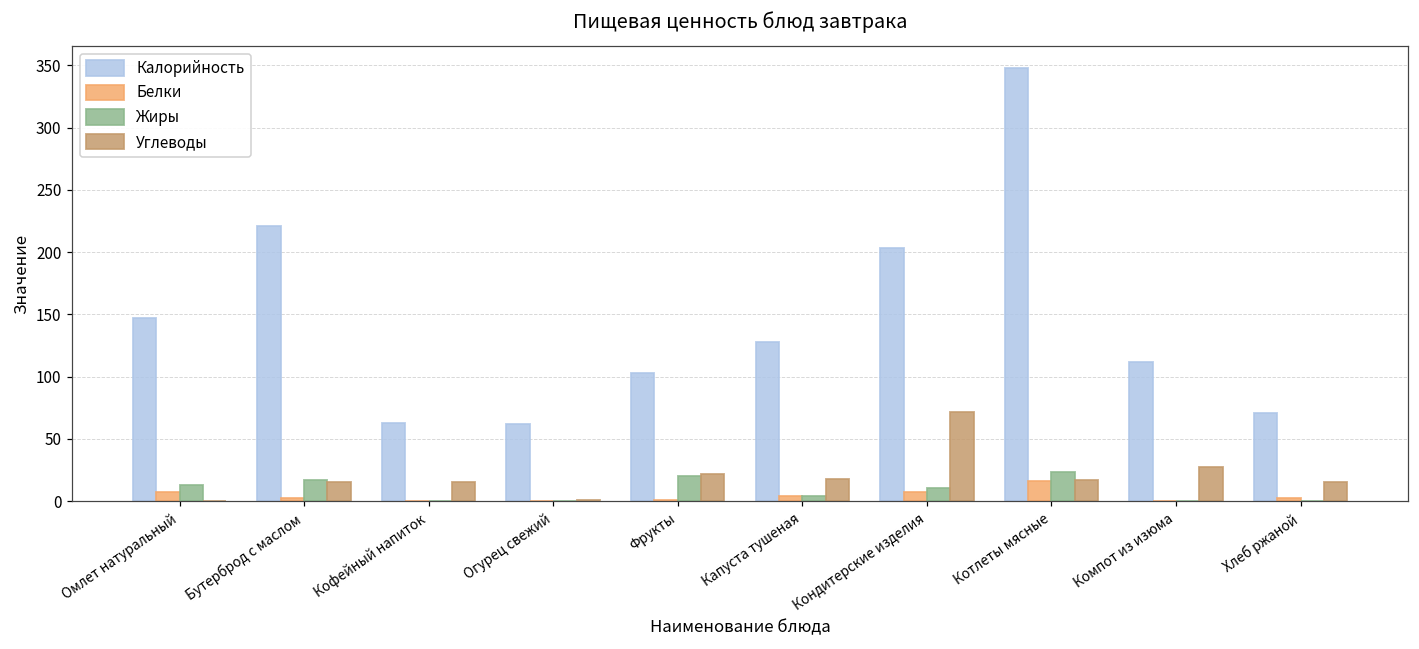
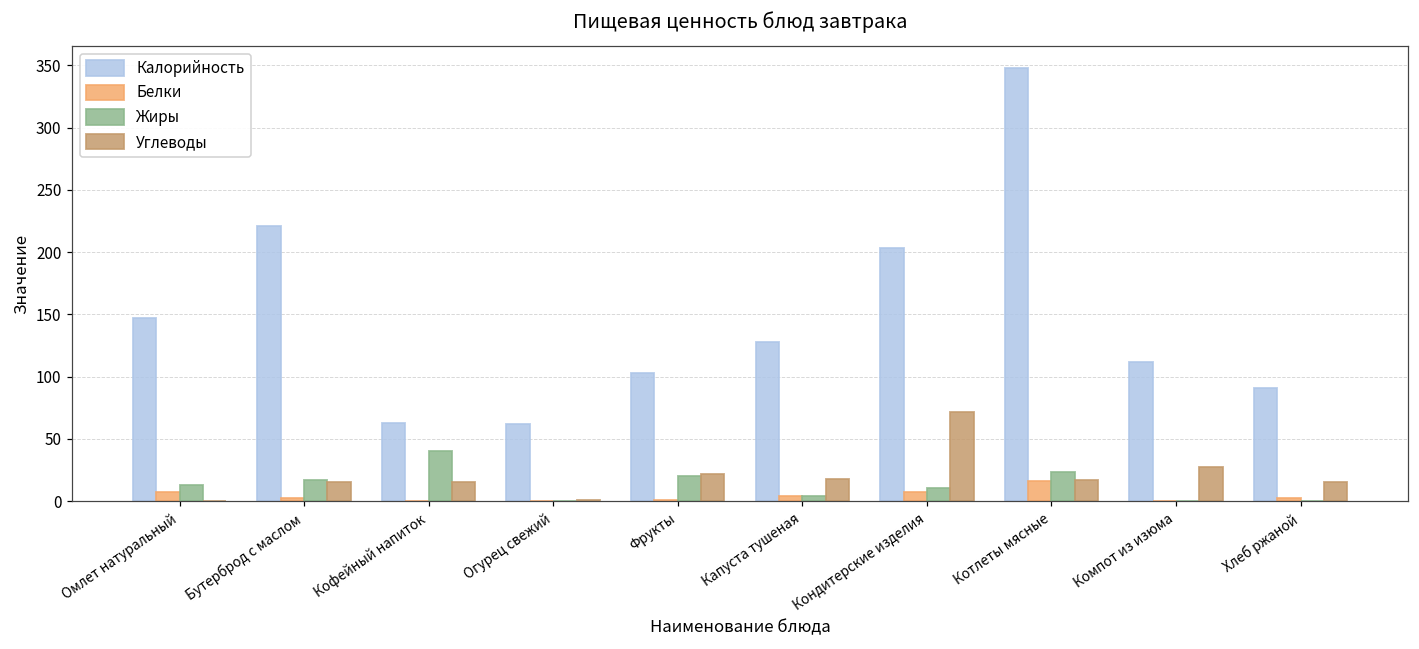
Жиры, Кофейный напиток: 0 -> 40
Калорийность, Хлеб ржаной: 71 -> 91
